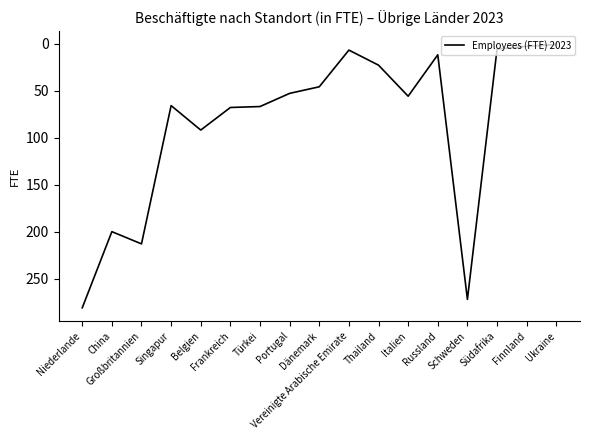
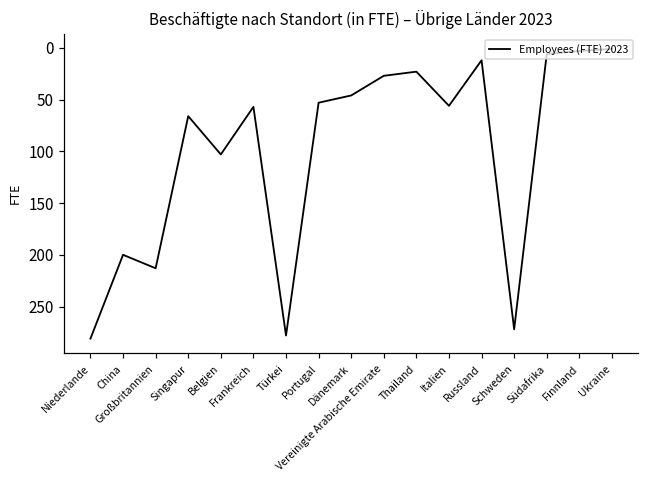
Belgien: 90 -> 100
Frankreich: 70 -> 60
Türkei: 70 -> 280
Vereinigte Arabische Emirate: 10 -> 30
